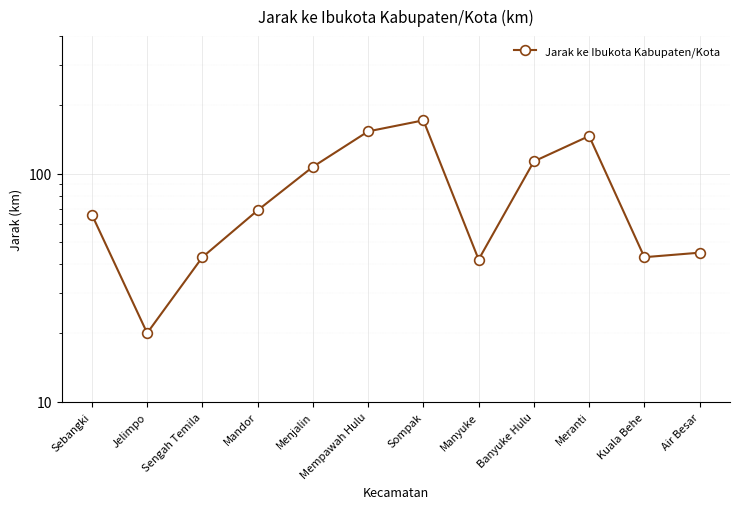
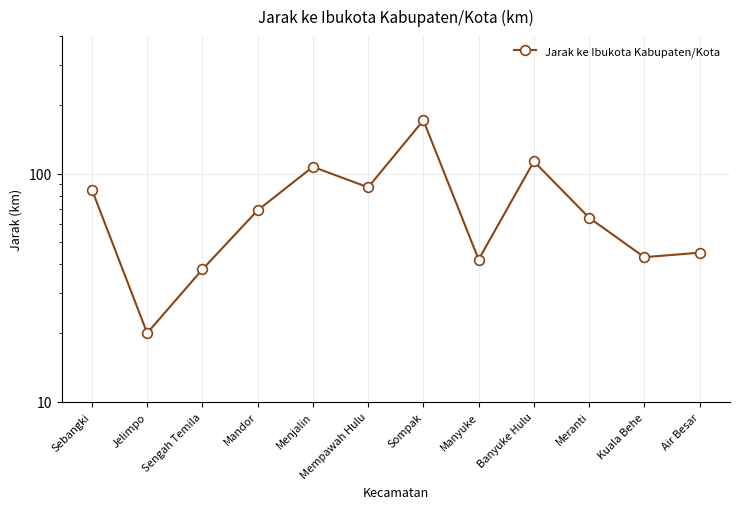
Sebangki: 66 -> 85
Sengah Temila: 43 -> 38
Mempawah Hulu: 150 -> 87
Meranti: 150 -> 64
